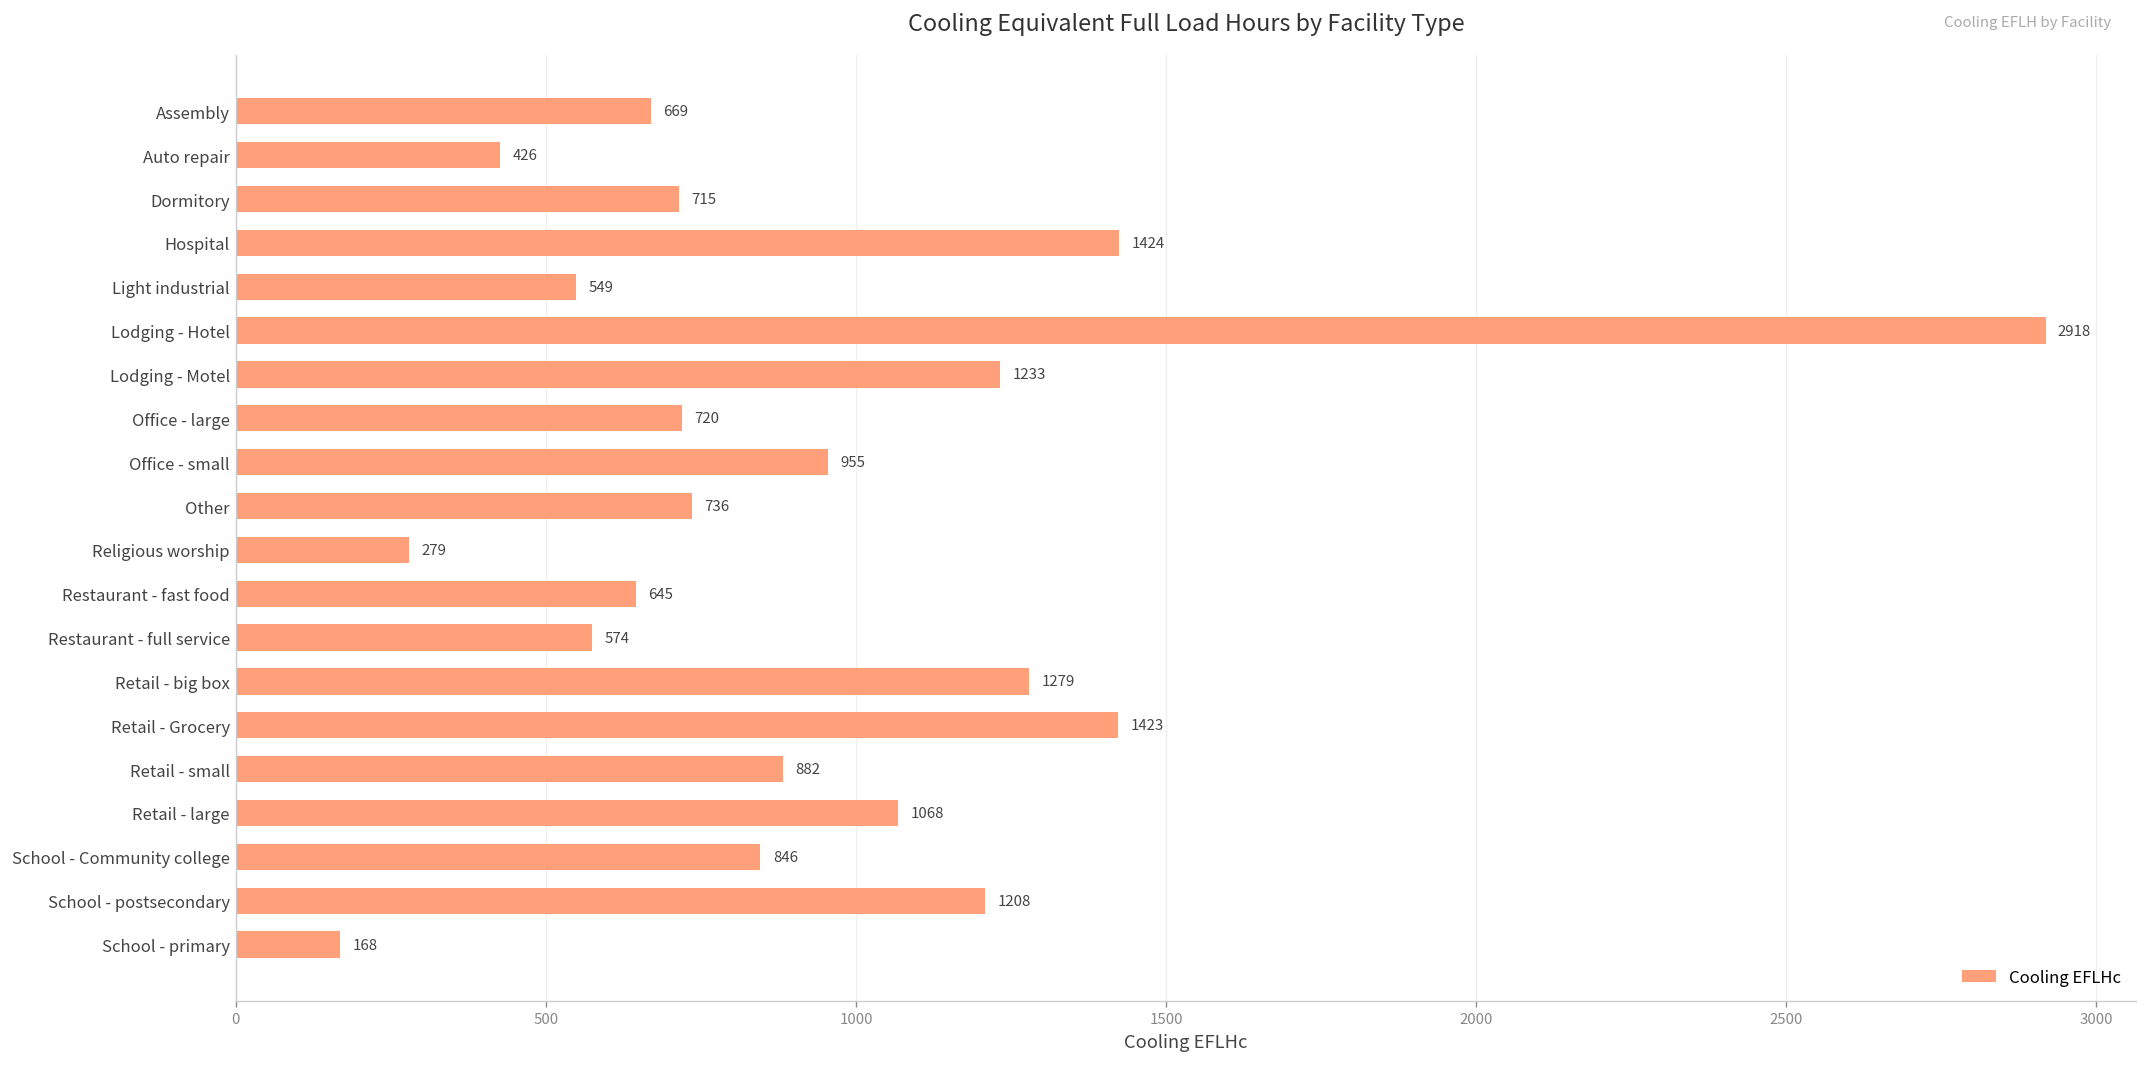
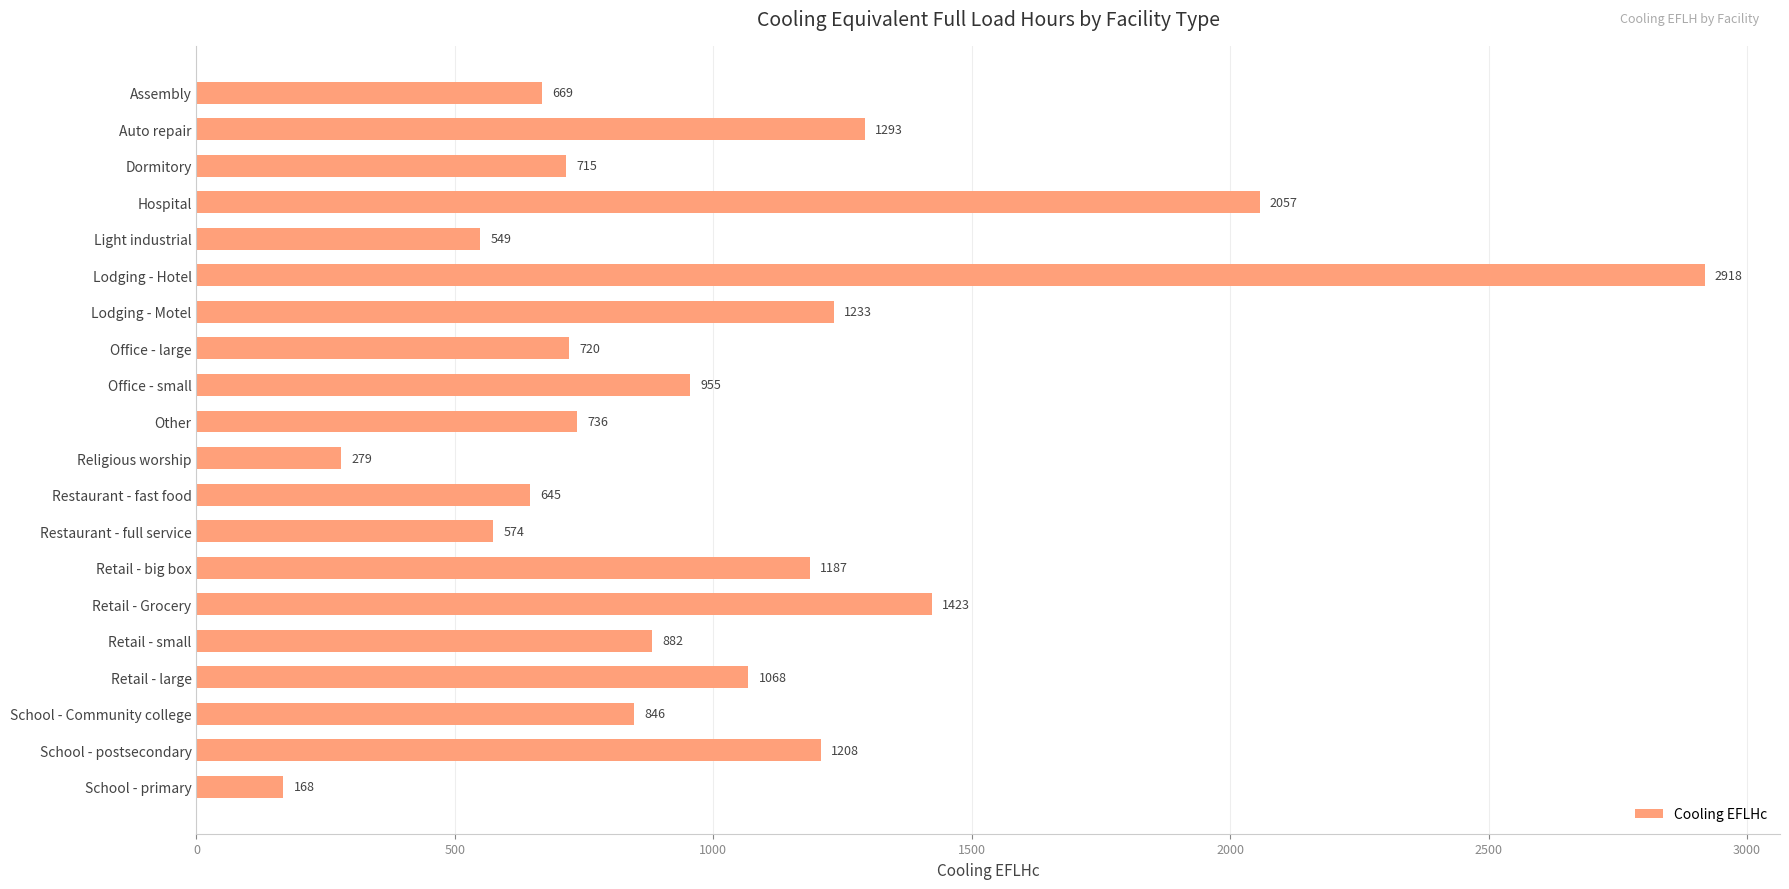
Auto repair: 426 -> 1293
Hospital: 1424 -> 2057
Retail - big box: 1279 -> 1187
